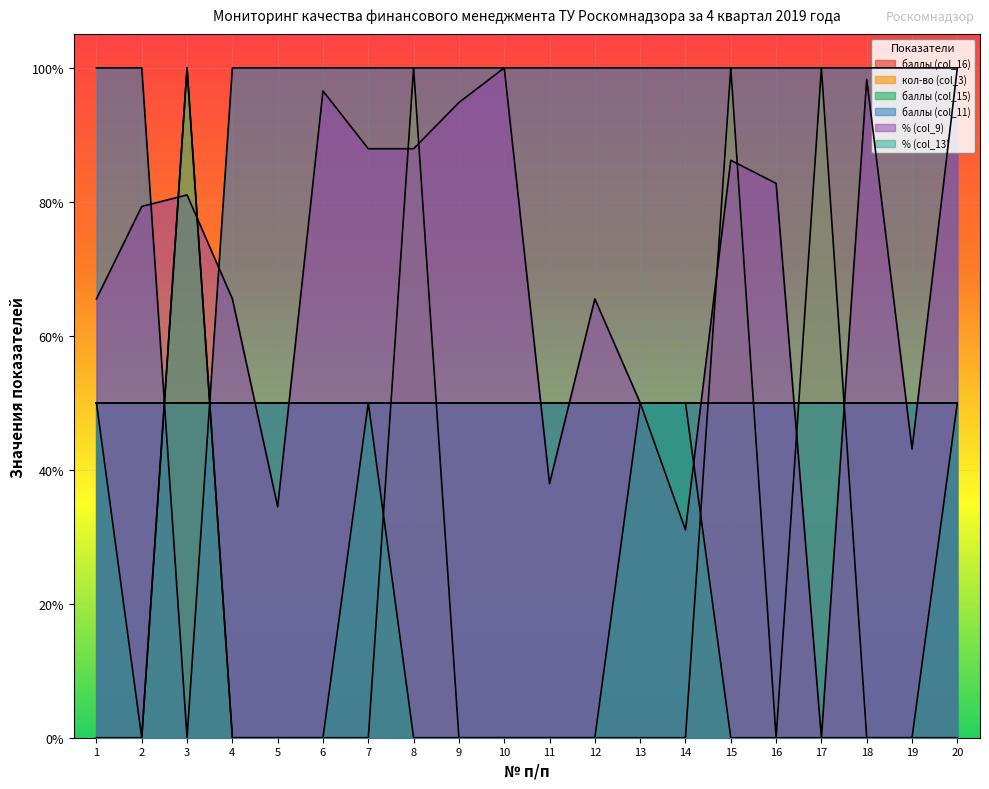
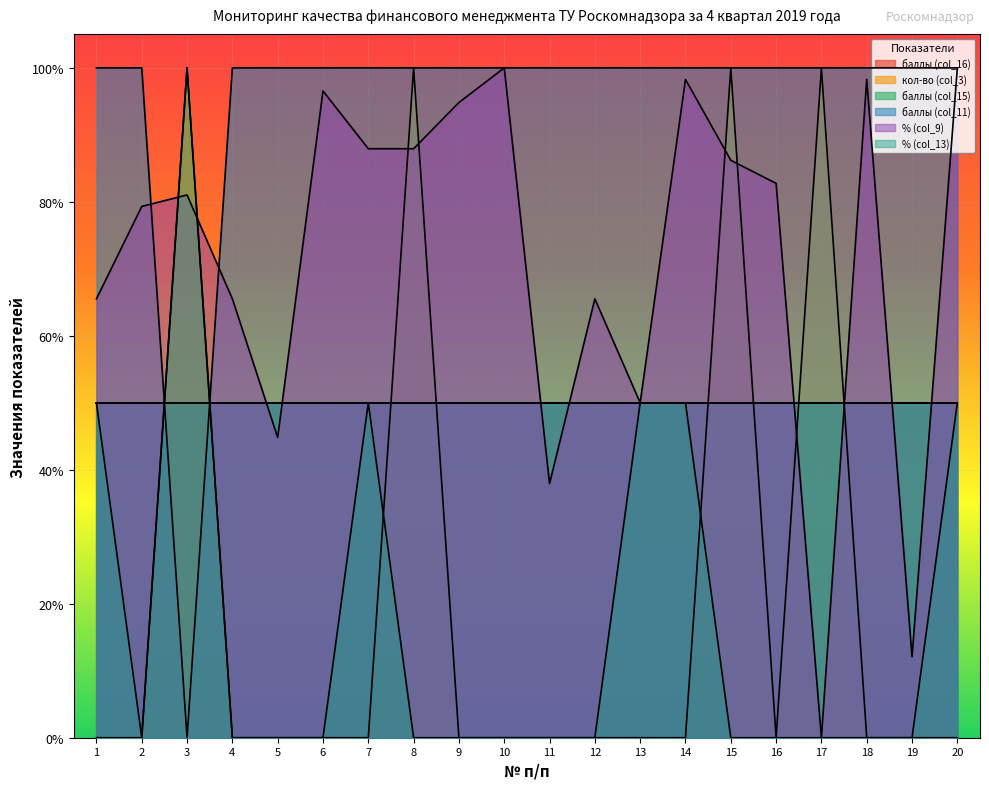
% (col_9), 5: 34% -> 45%
% (col_9), 14: 31% -> 98%
% (col_9), 19: 43% -> 12%
